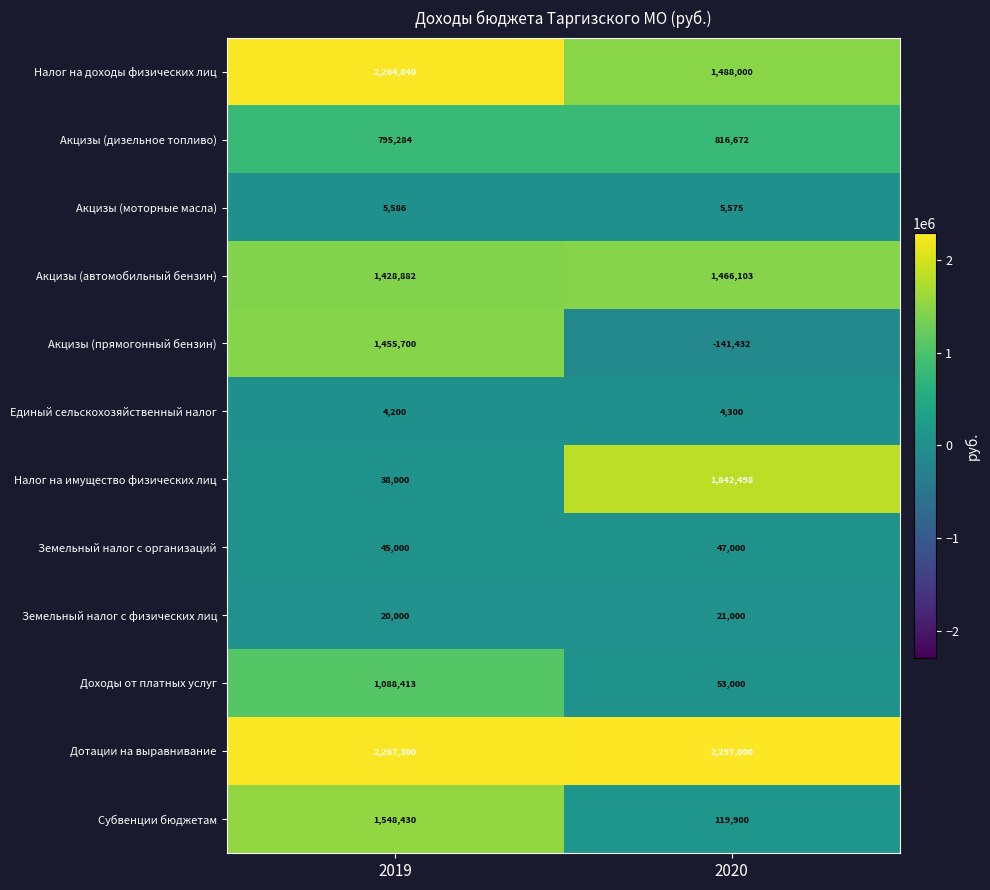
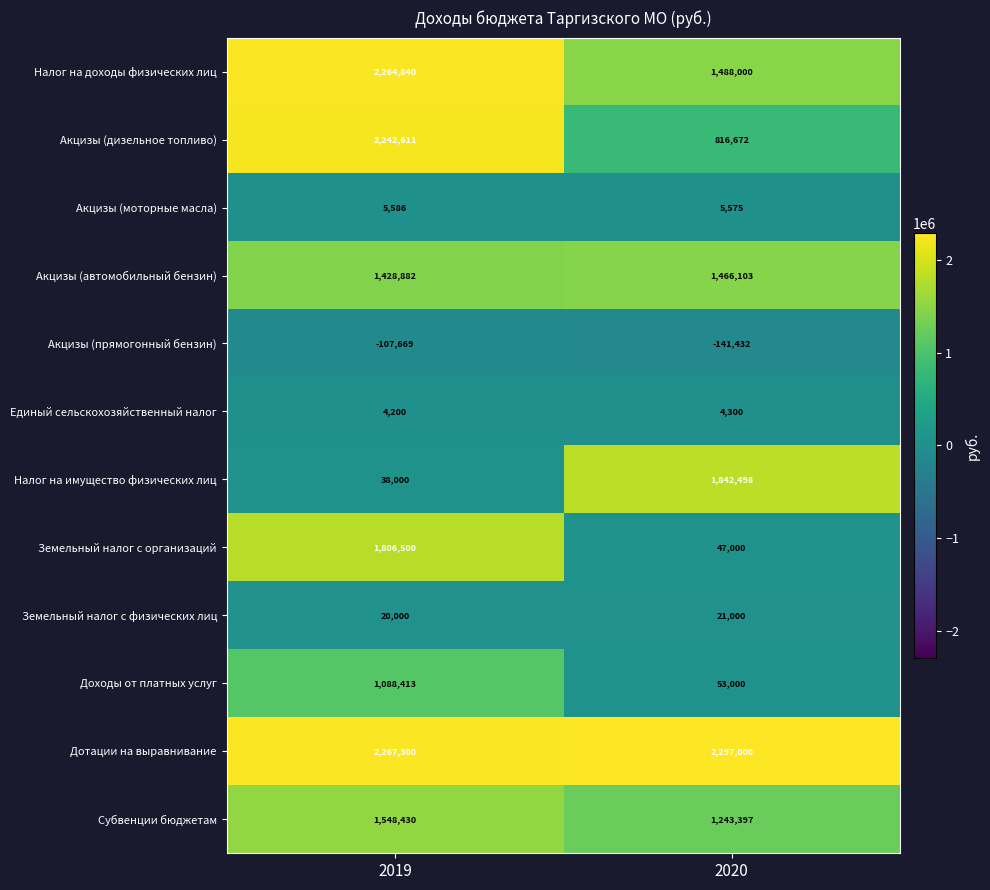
Акцизы (дизельное топливо), 2019: 795,284 -> 2,242,611
Акцизы (прямогонный бензин), 2019: 1,455,700 -> -107,669
Земельный налог с организаций, 2019: 45,000 -> 1,806,500
Субвенции бюджетам, 2020: 119,900 -> 1,243,397
